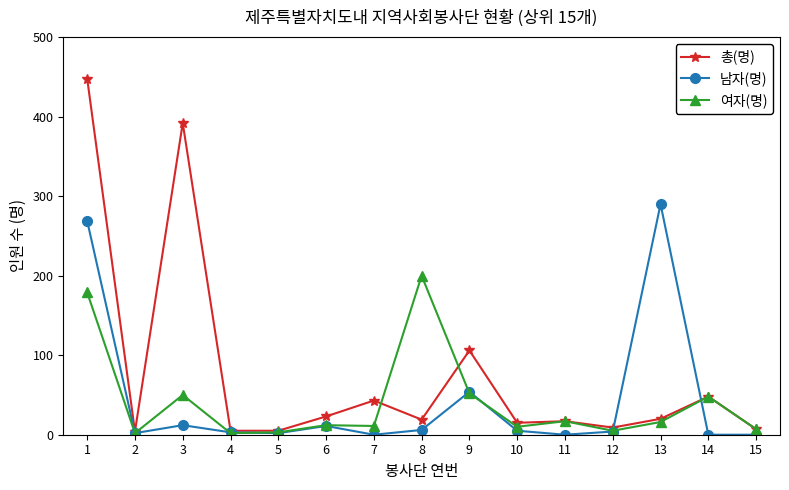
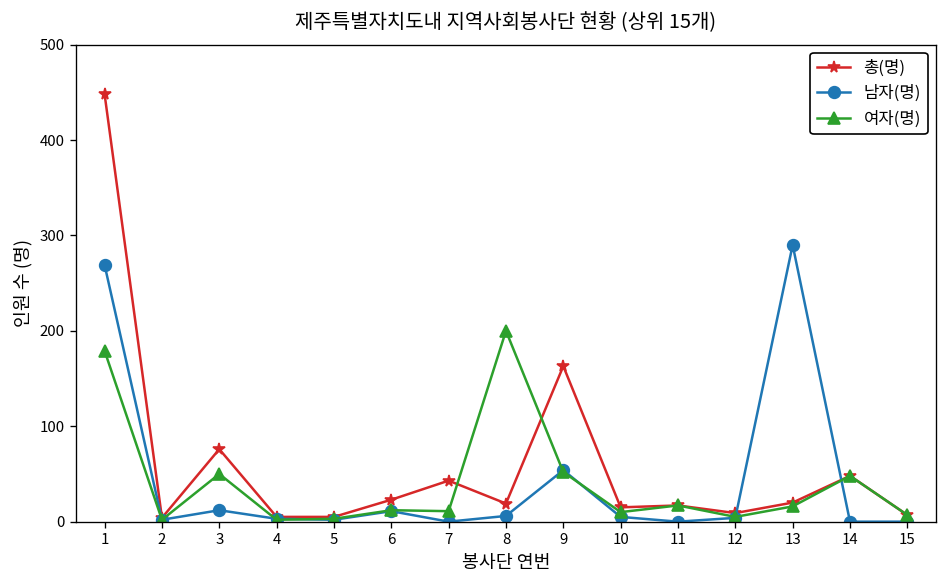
총(명), 3: 390 -> 80
총(명), 9: 110 -> 160
